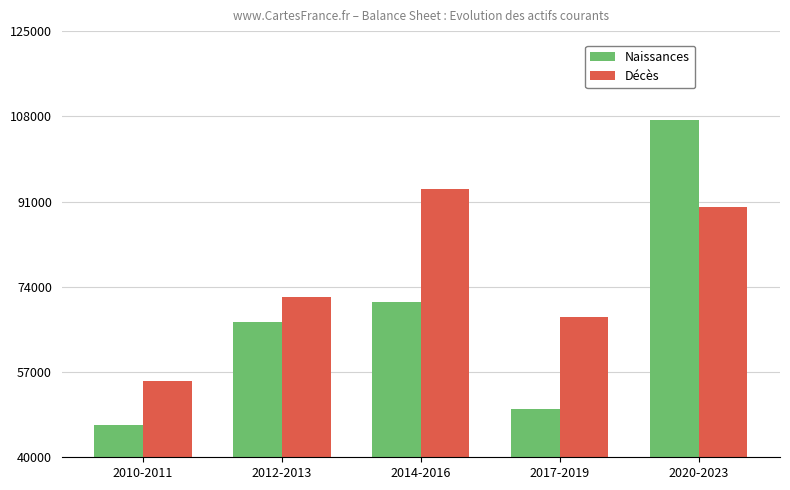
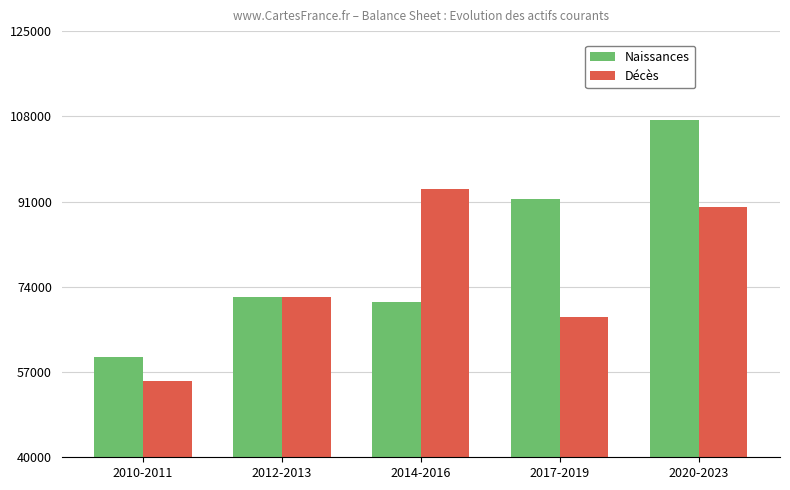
Naissances, 2010-2011: 46000 -> 60000
Naissances, 2012-2013: 67000 -> 72000
Naissances, 2017-2019: 50000 -> 92000
